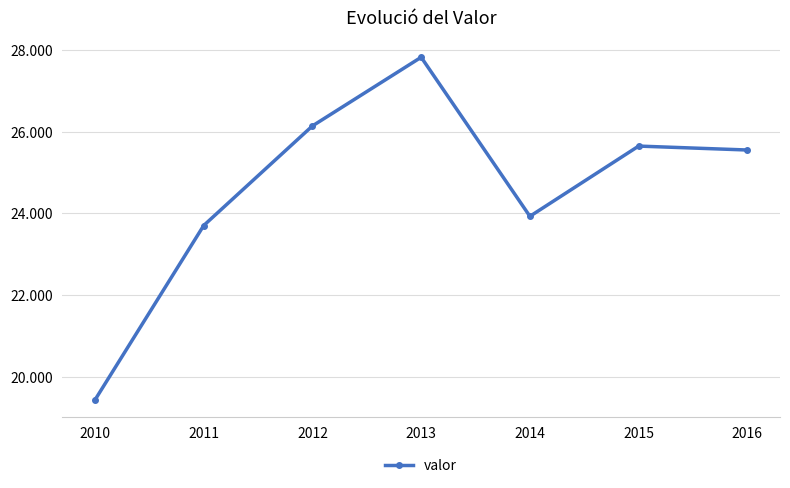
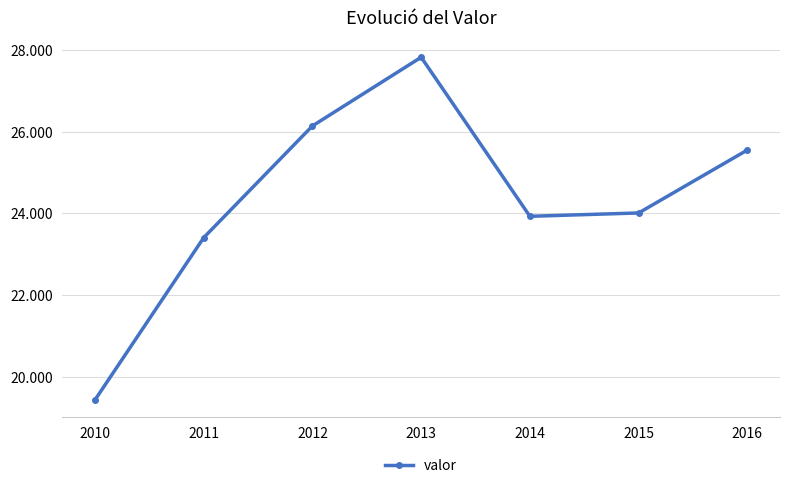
2011: 23.7 -> 23.4
2015: 25.6 -> 24.0
